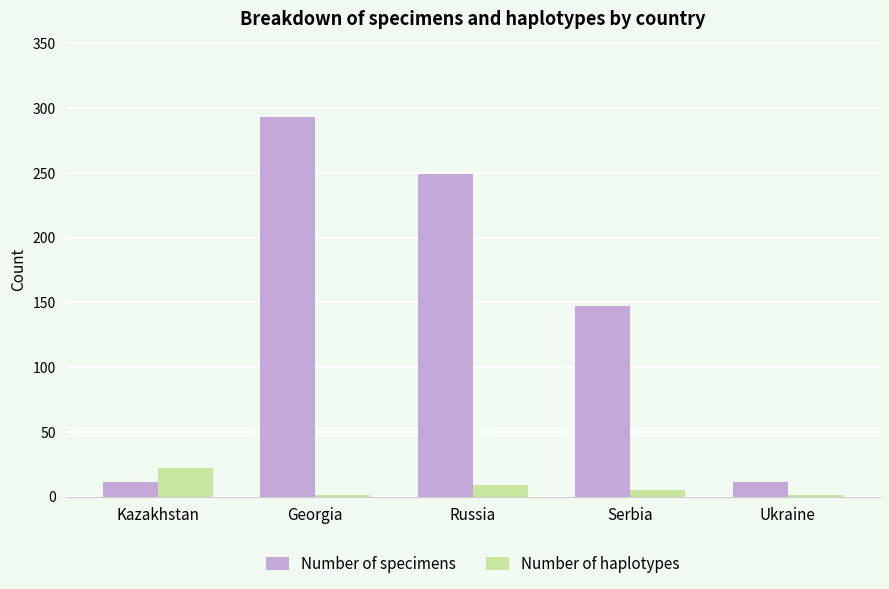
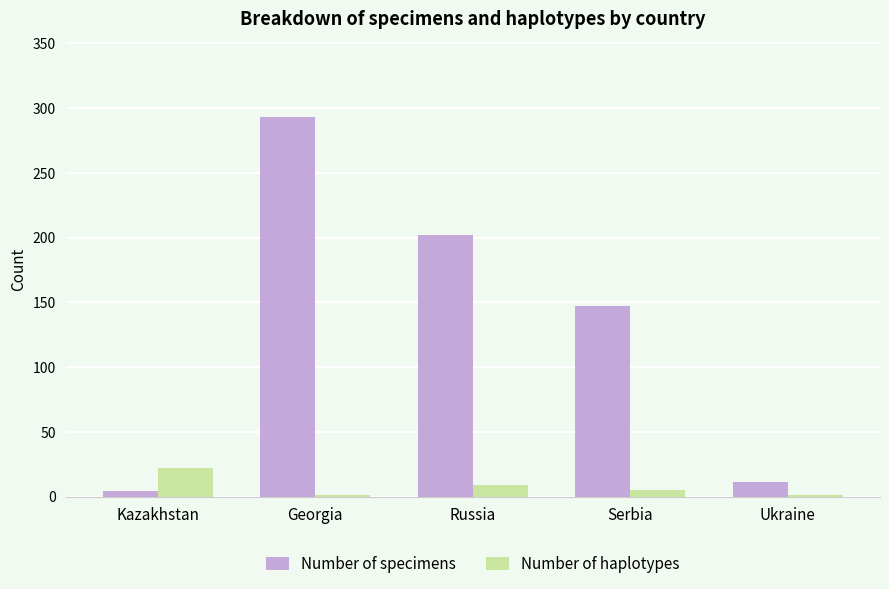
Number of specimens, Kazakhstan: 11 -> 4
Number of specimens, Russia: 249 -> 202
